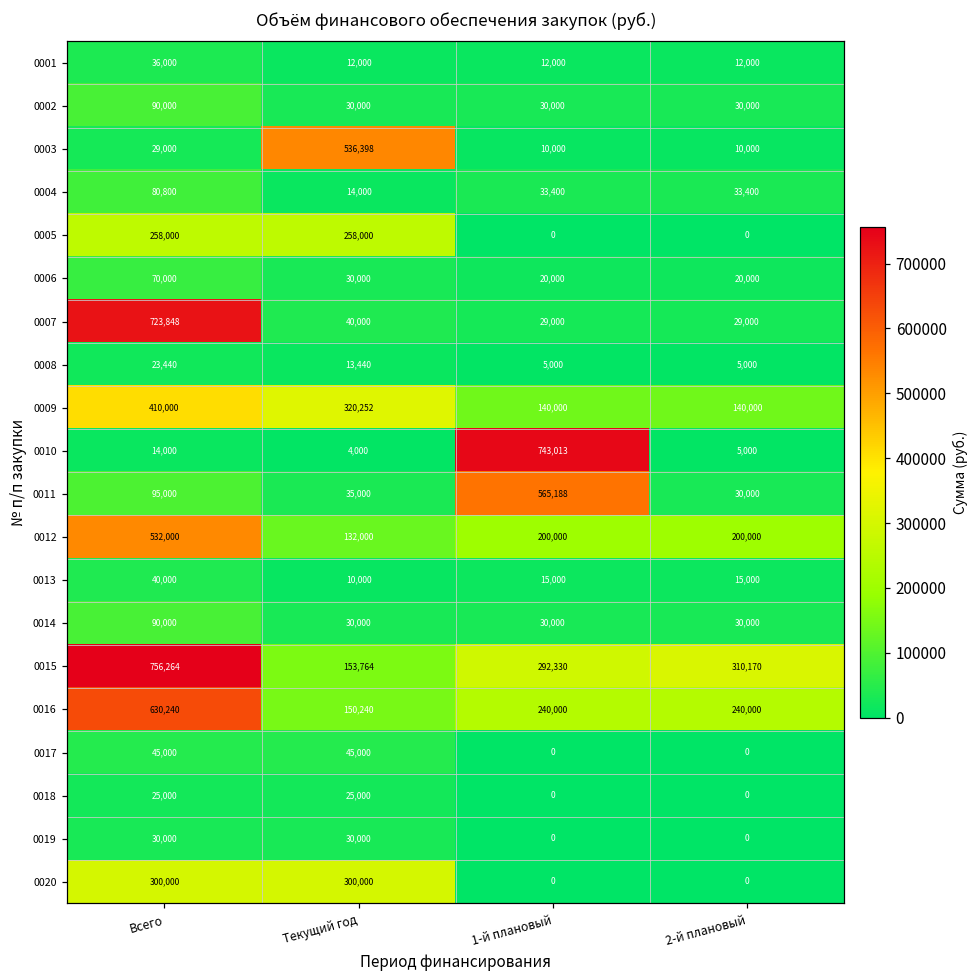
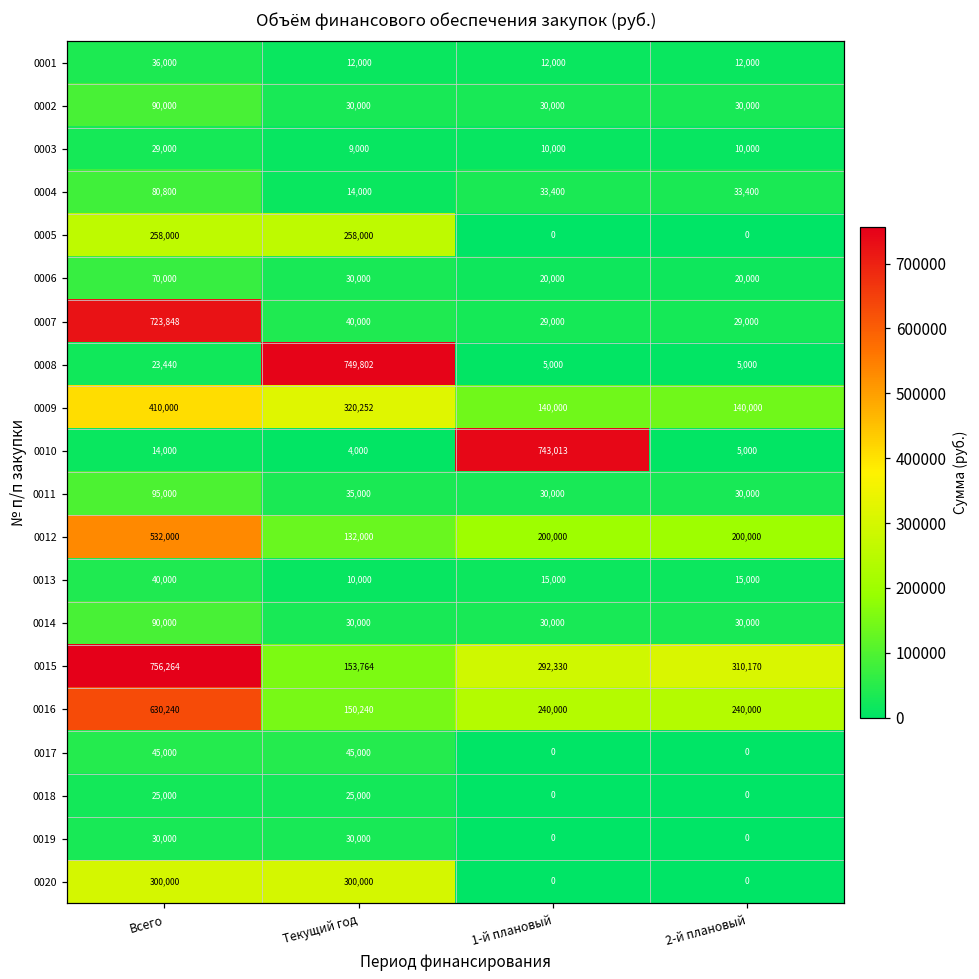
0003, Текущий год: 536,398 -> 9,000
0008, Текущий год: 13,440 -> 749,802
0011, 1-й плановый: 565,188 -> 30,000
